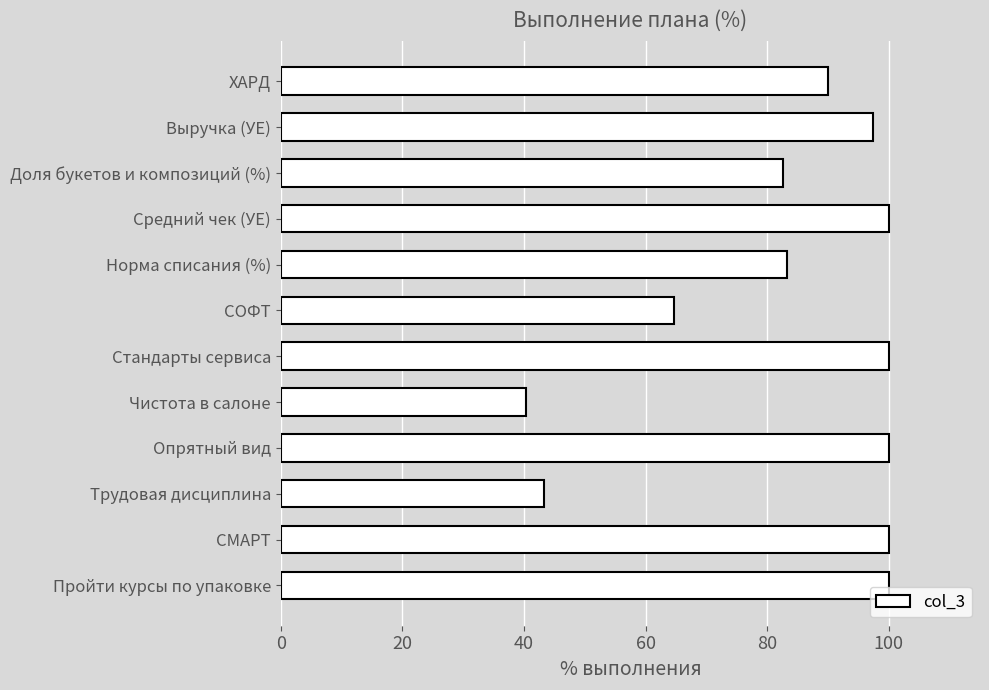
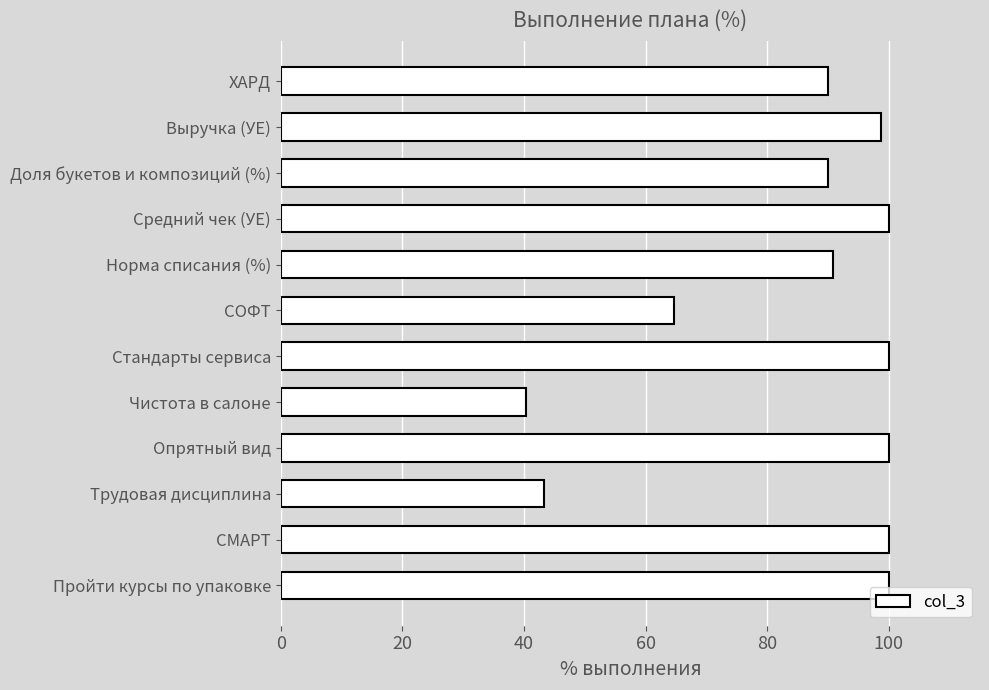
Выручка (УЕ): 97 -> 99
Доля букетов и композиций (%): 83 -> 90
Норма списания (%): 83 -> 91
